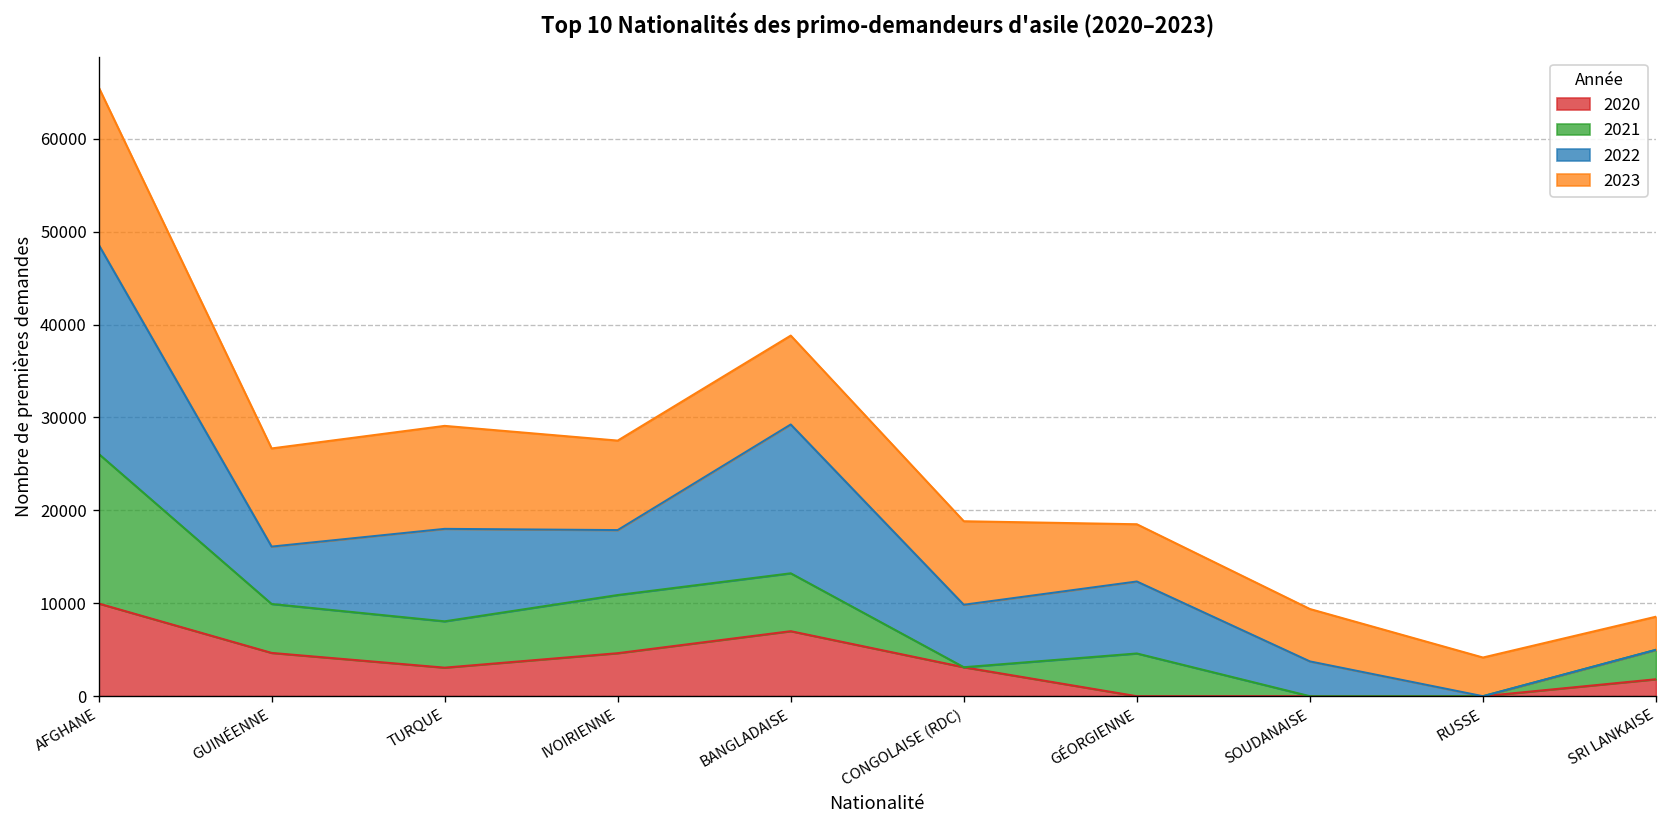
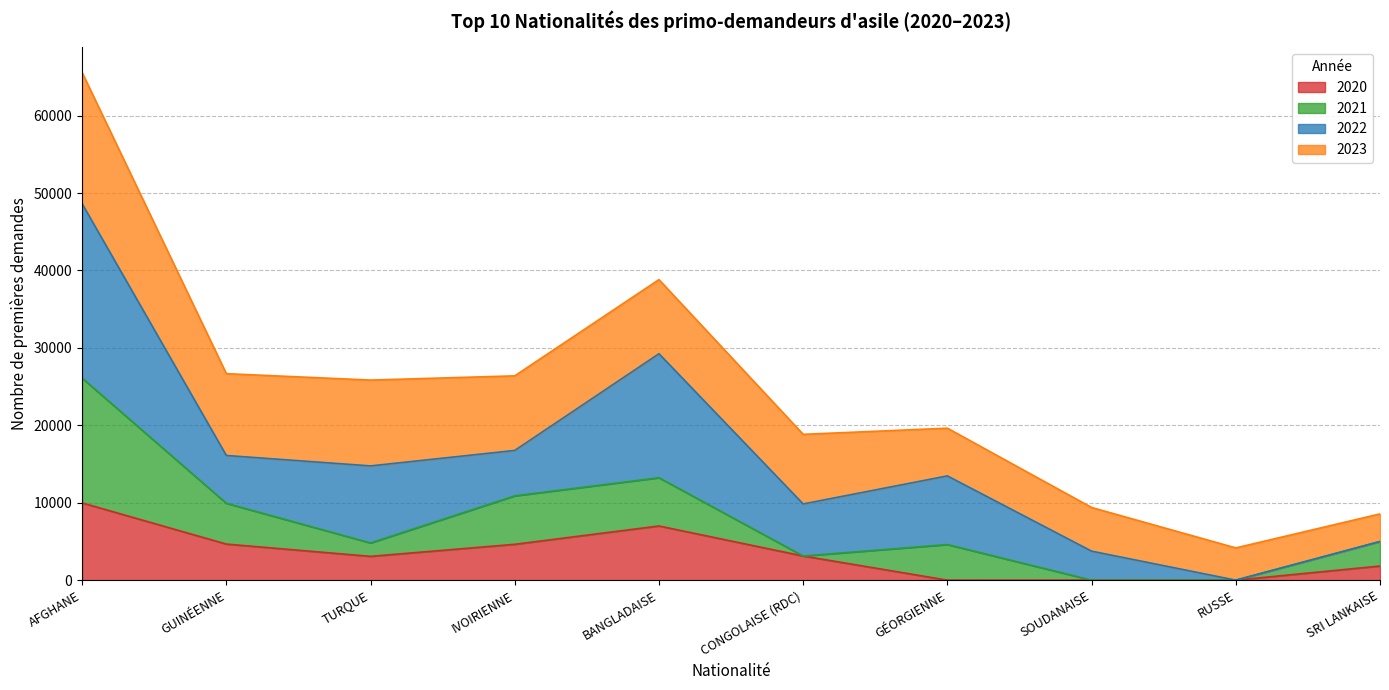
2021, TURQUE: 5000 -> 2000
2022, IVOIRIENNE: 7000 -> 6000
2022, GÉORGIENNE: 8000 -> 9000
